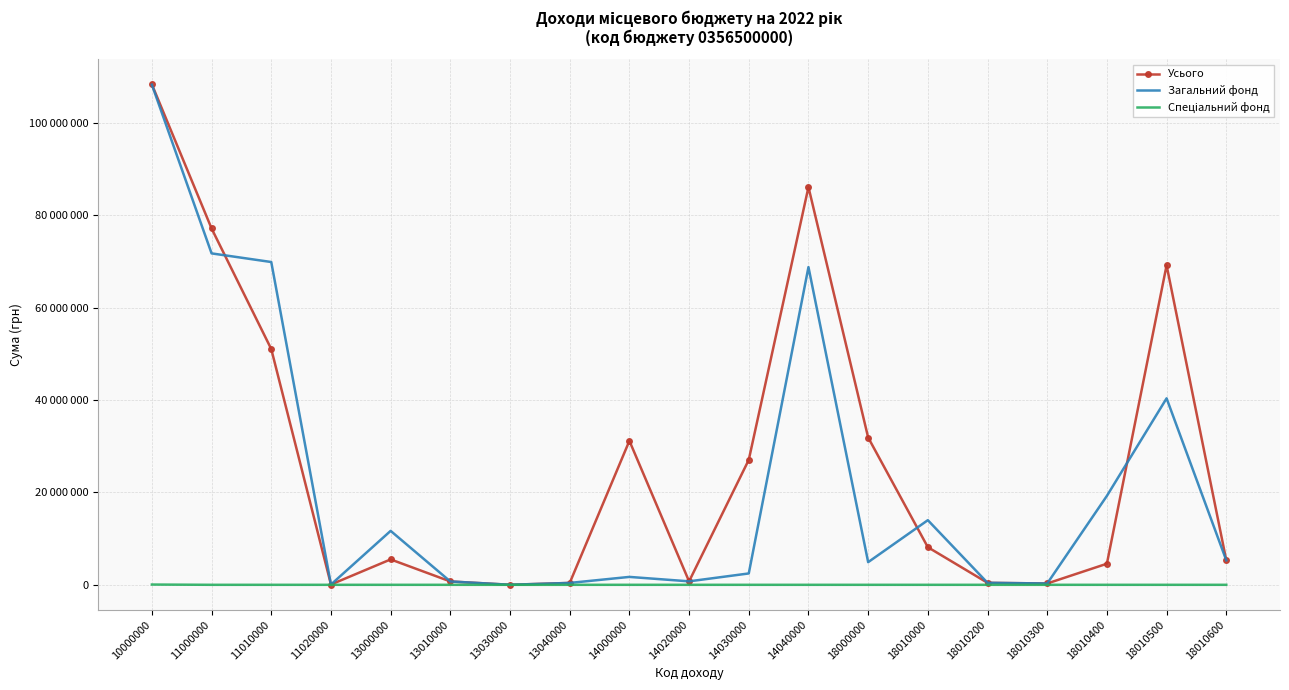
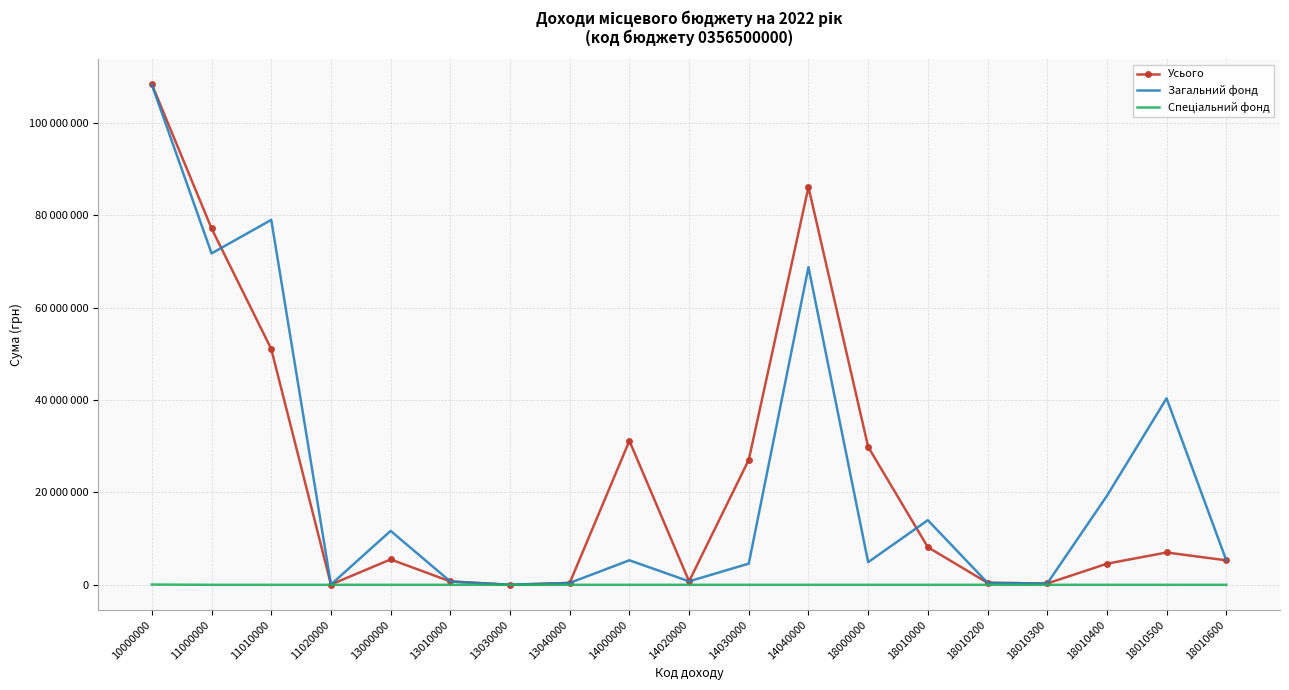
Загальний фонд, 11010000: 70000000 -> 79000000
Загальний фонд, 14000000: 2000000 -> 5000000
Загальний фонд, 14030000: 2000000 -> 5000000
Усього, 18000000: 32000000 -> 30000000
Усього, 18010500: 69000000 -> 7000000
